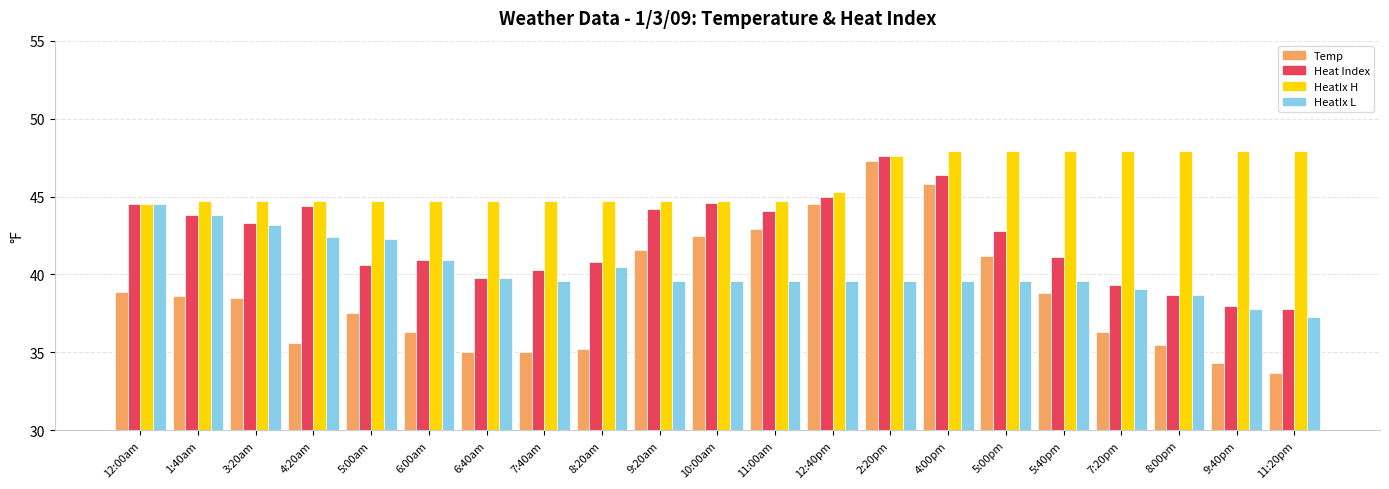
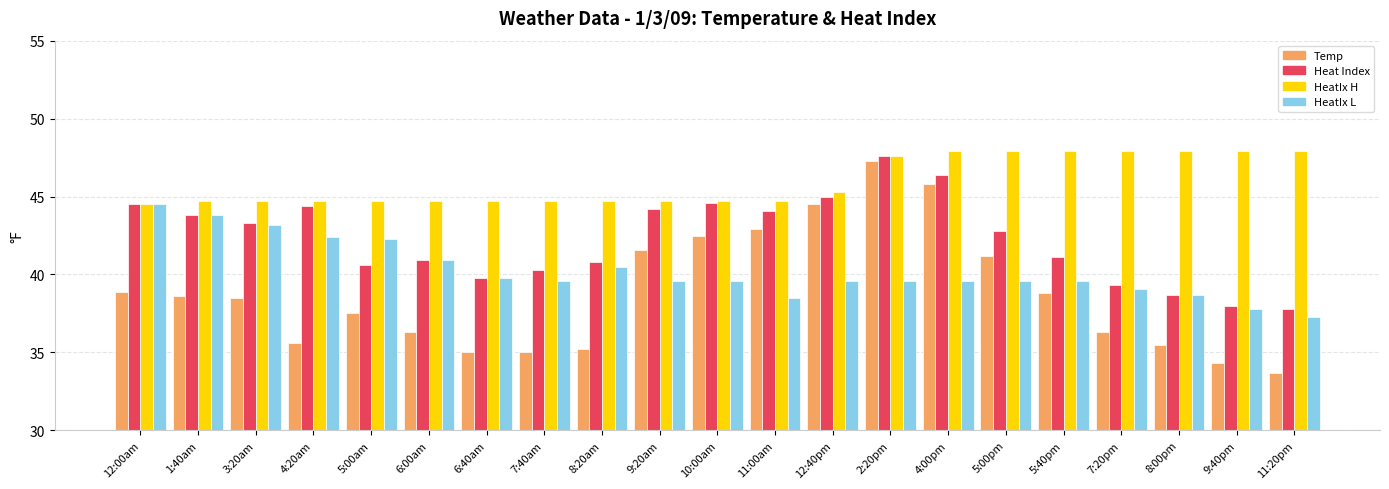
HeatIx L, 11:00am: 39.6 -> 38.5
